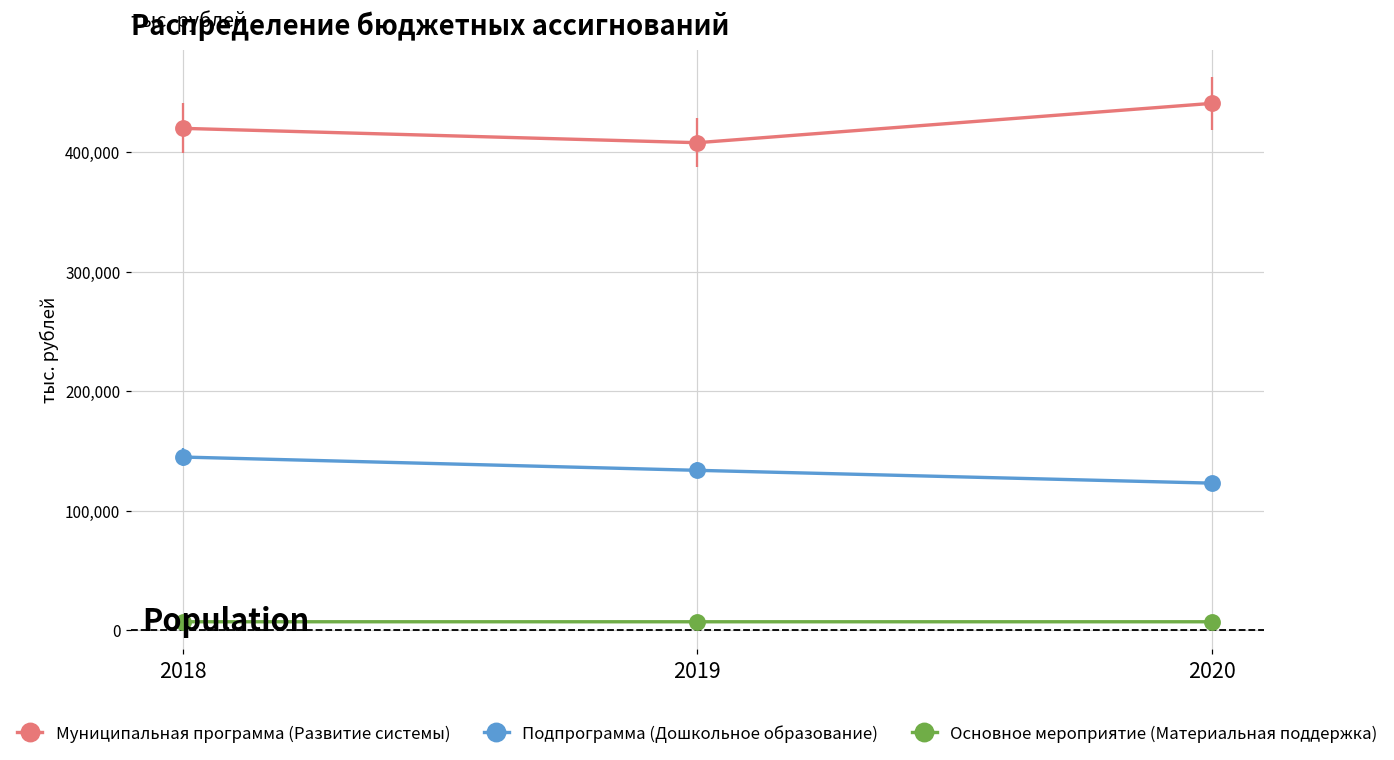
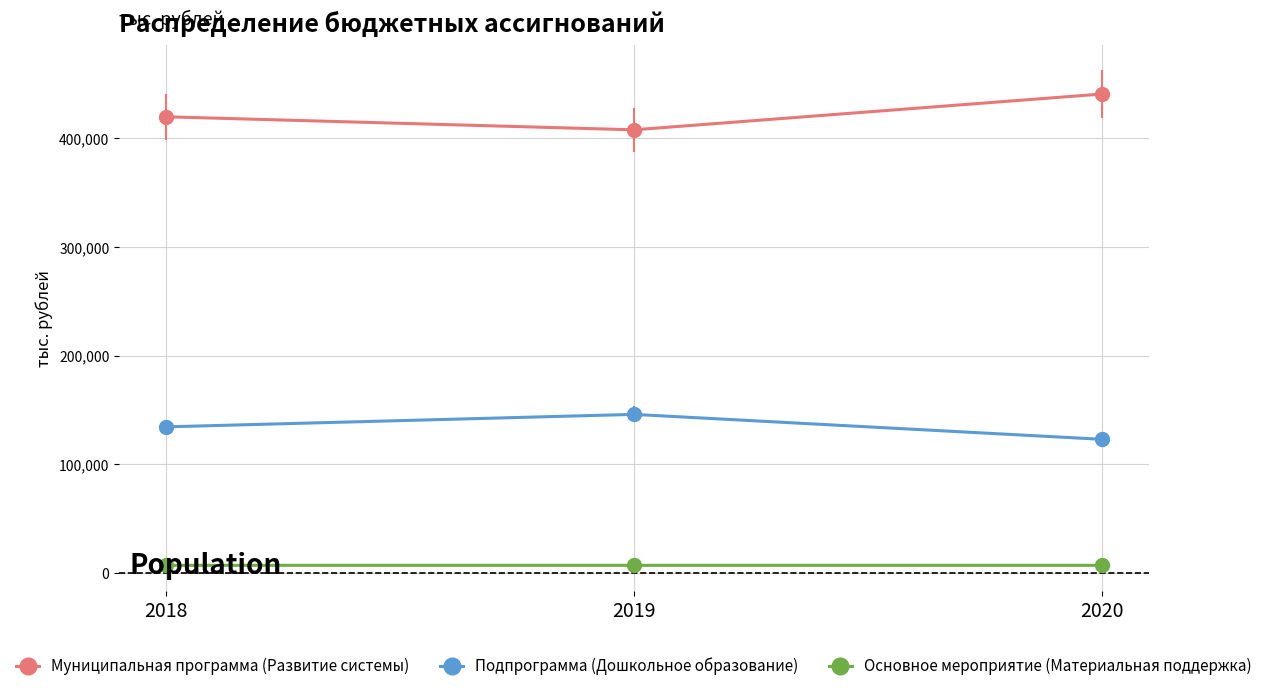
Подпрограмма (Дошкольное образование), 2018: 145,000 -> 134,000
Подпрограмма (Дошкольное образование), 2019: 134,000 -> 146,000
